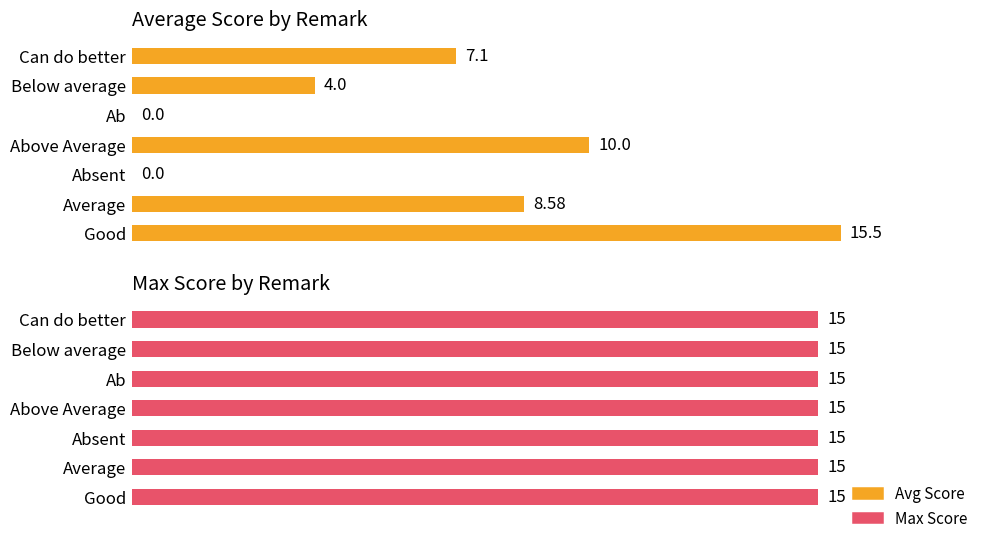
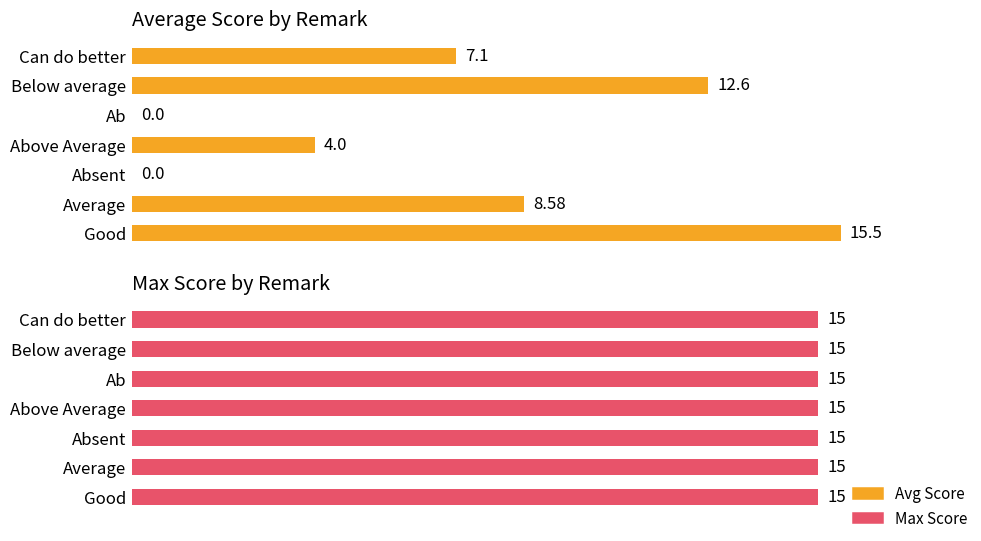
Average Score by Remark, Below average: 4.0 -> 12.6
Average Score by Remark, Above Average: 10.0 -> 4.0
